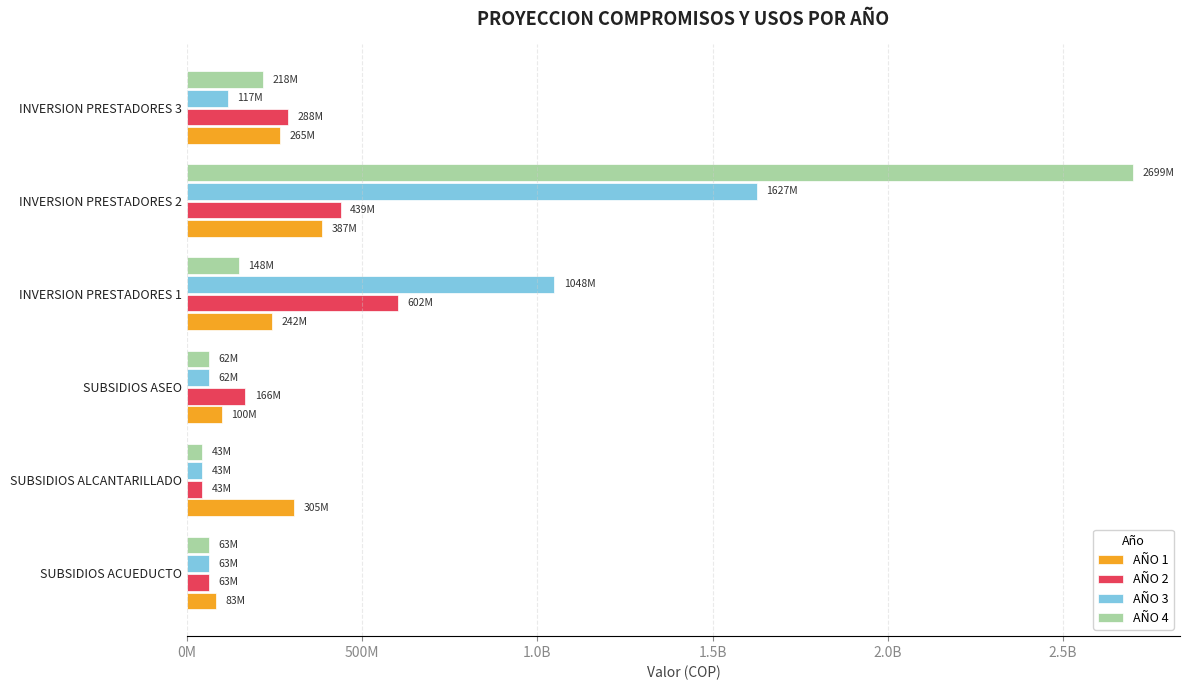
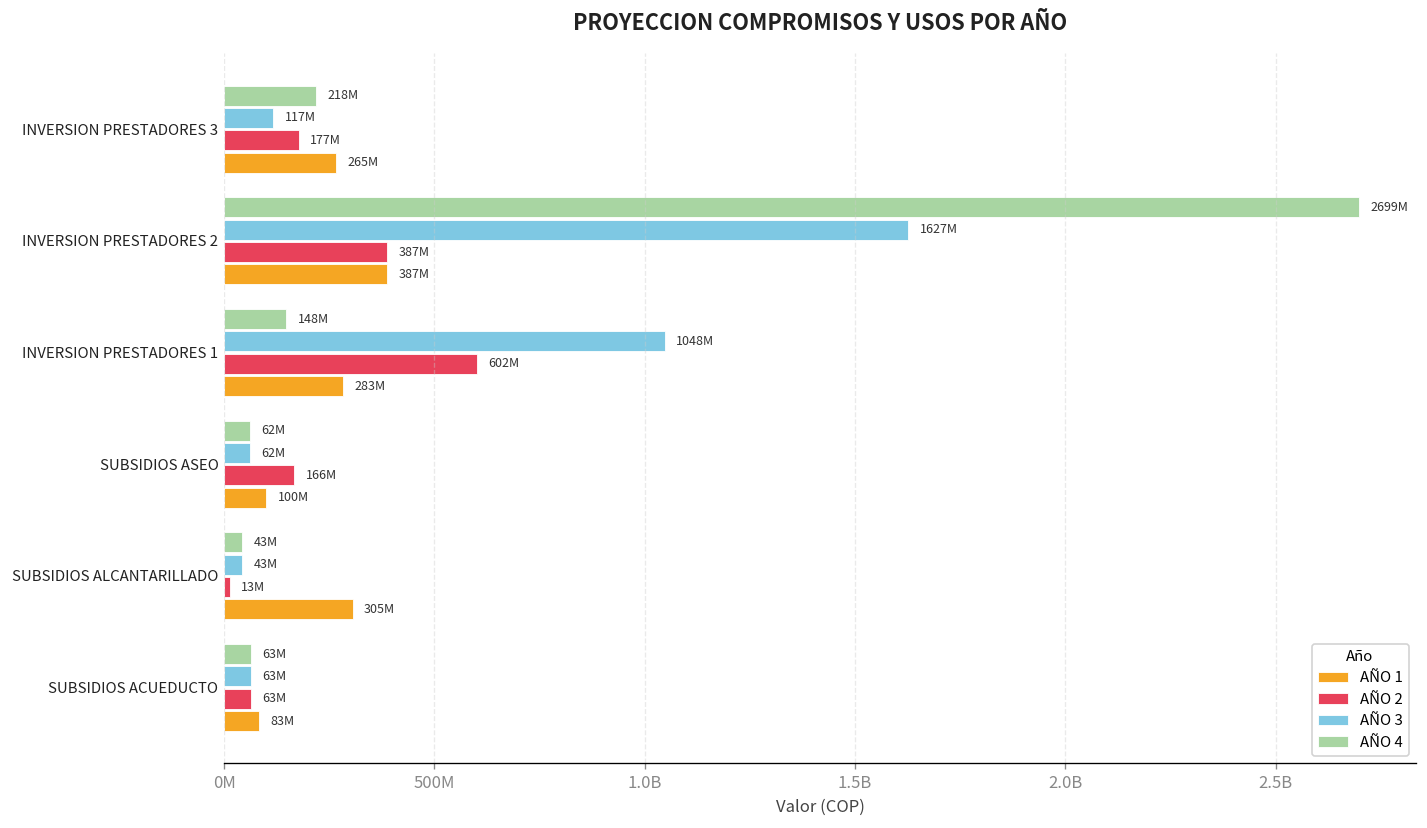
AÑO 2, INVERSION PRESTADORES 3: 288M -> 177M
AÑO 2, INVERSION PRESTADORES 2: 439M -> 387M
AÑO 1, INVERSION PRESTADORES 1: 242M -> 283M
AÑO 2, SUBSIDIOS ALCANTARILLADO: 43M -> 13M
